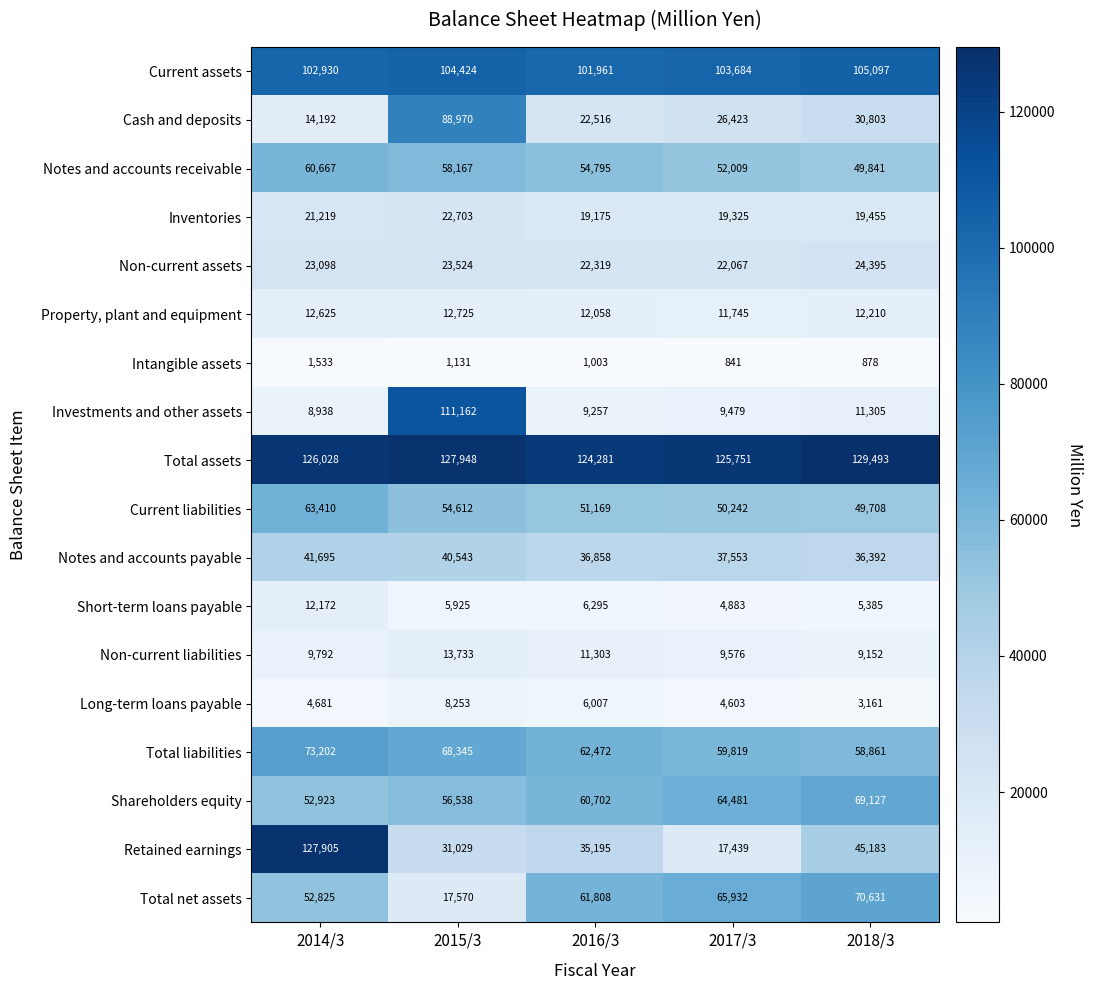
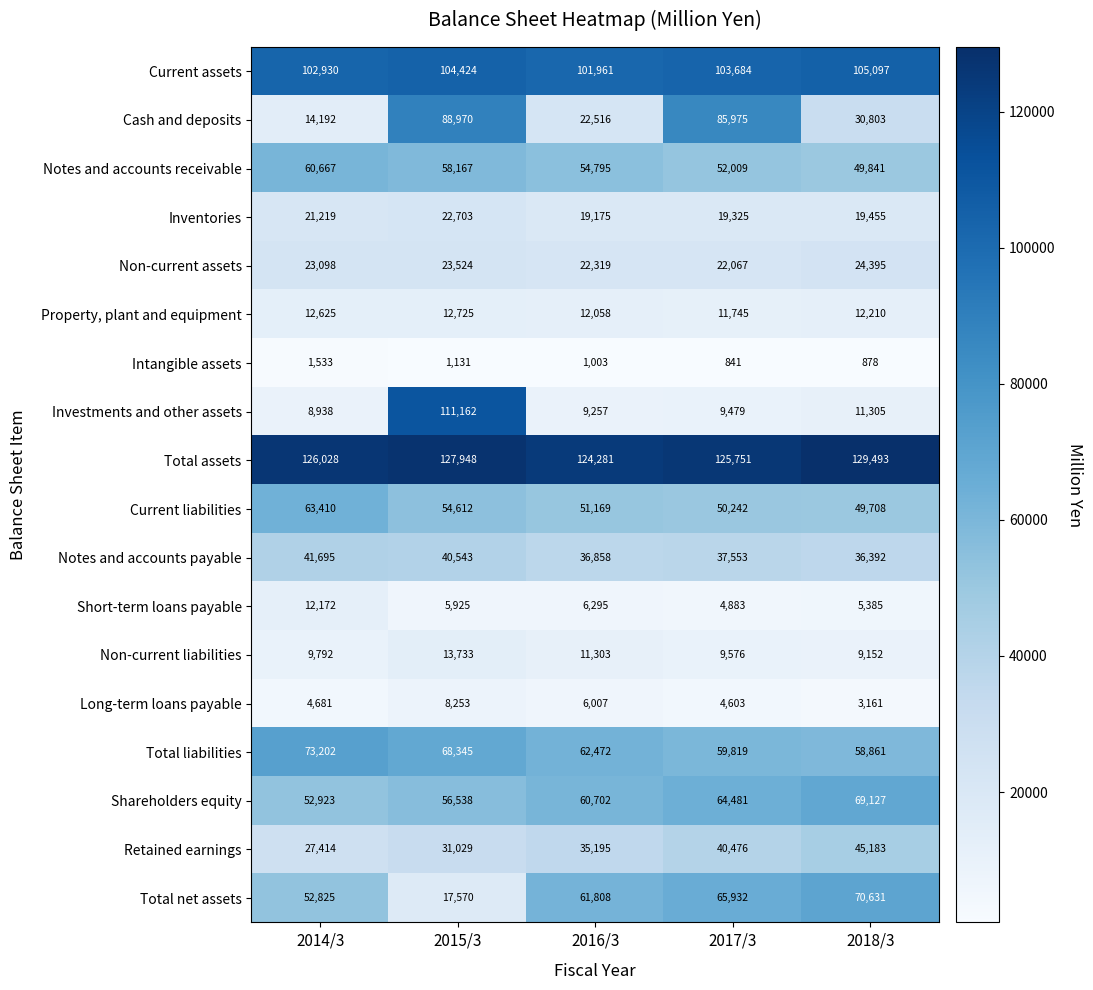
Cash and deposits, 2017/3: 26,423 -> 85,975
Retained earnings, 2014/3: 127,905 -> 27,414
Retained earnings, 2017/3: 17,439 -> 40,476
